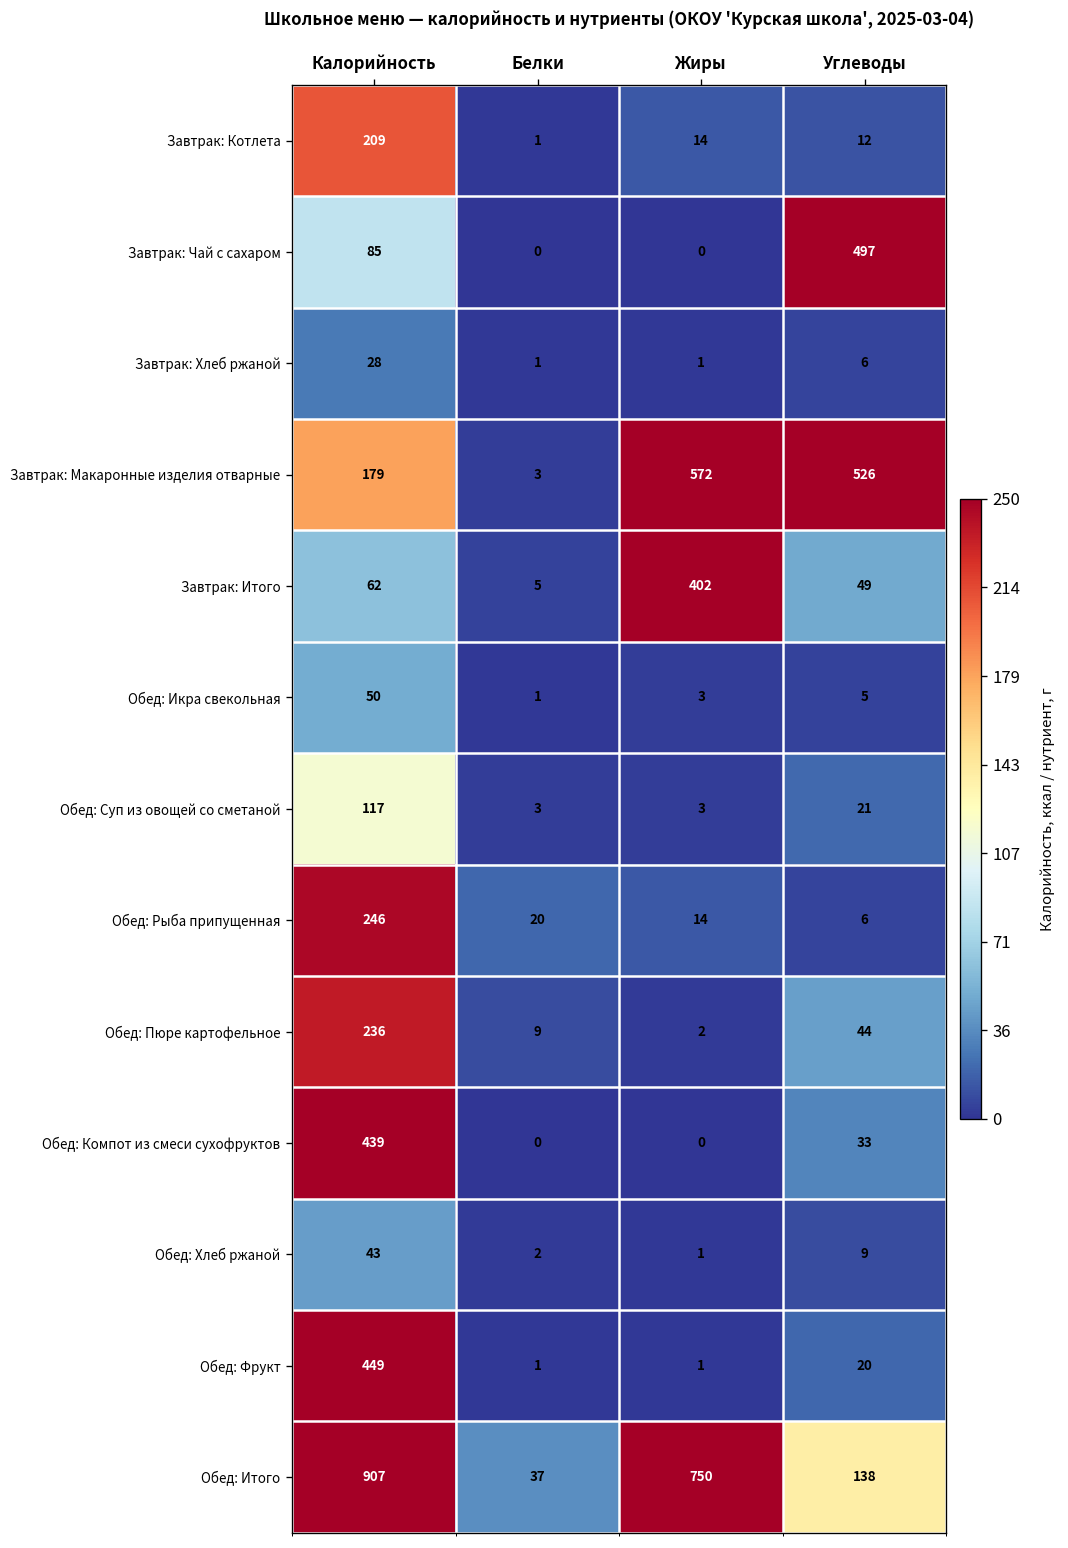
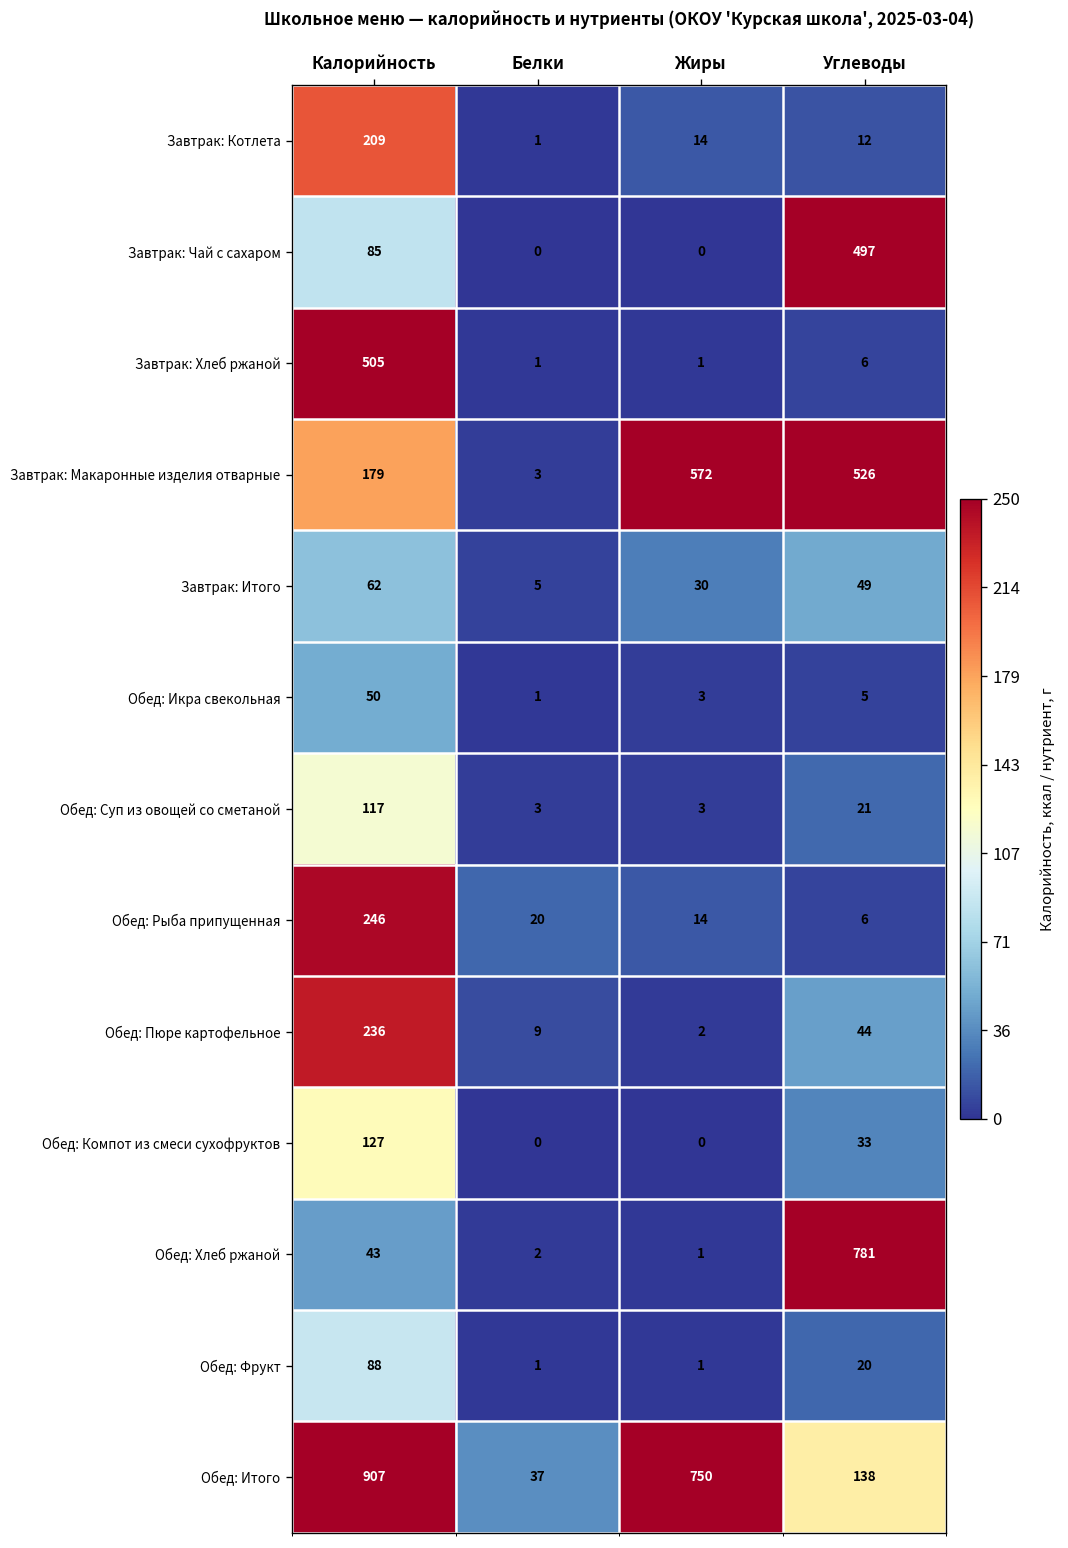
Завтрак: Хлеб ржаной, Калорийность: 28 -> 505
Завтрак: Итого, Жиры: 402 -> 30
Обед: Компот из смеси сухофруктов, Калорийность: 439 -> 127
Обед: Хлеб ржаной, Углеводы: 9 -> 781
Обед: Фрукт, Калорийность: 449 -> 88
